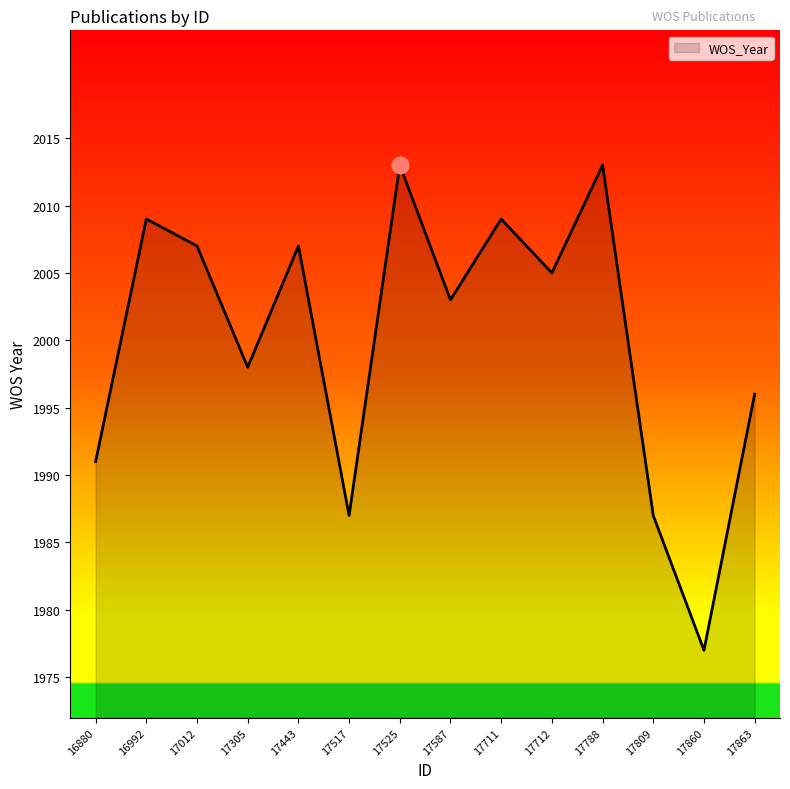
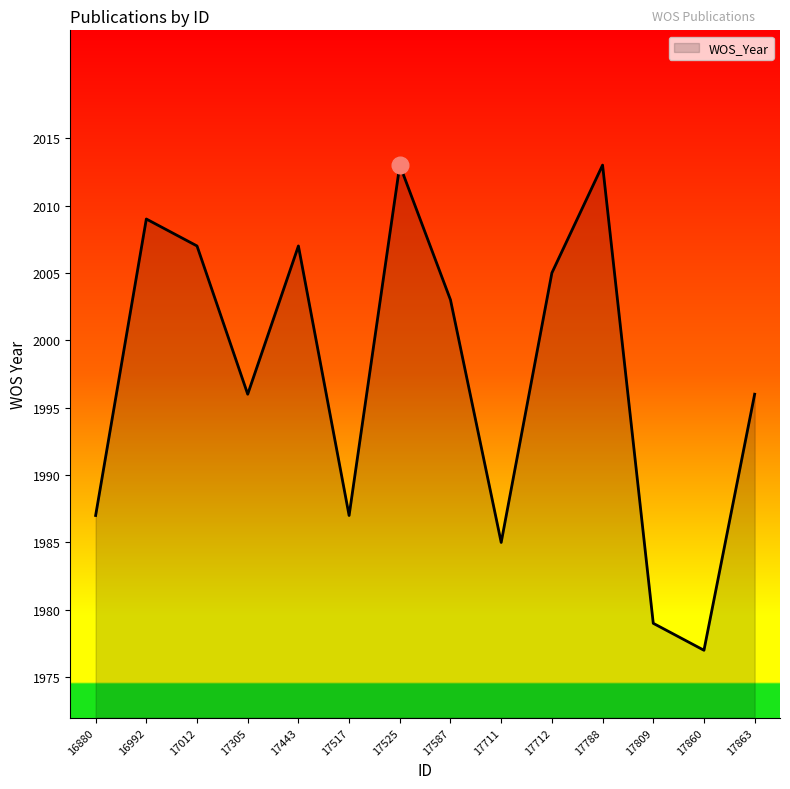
WOS_Year, 16880: 1991 -> 1987
WOS_Year, 17305: 1998 -> 1996
WOS_Year, 17711: 2009 -> 1985
WOS_Year, 17809: 1987 -> 1979
